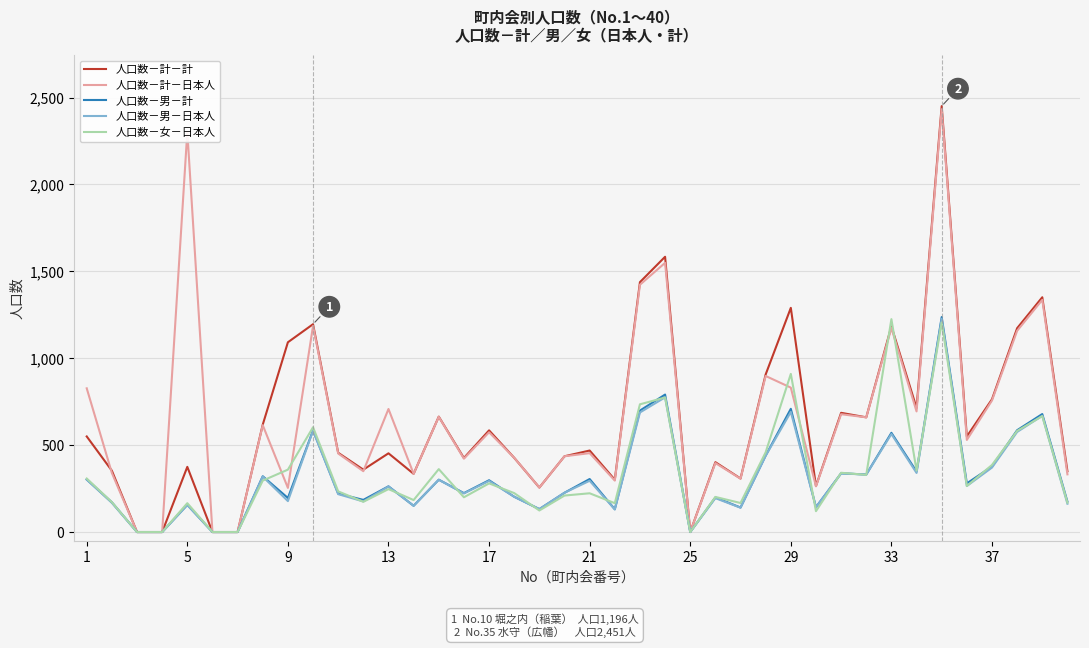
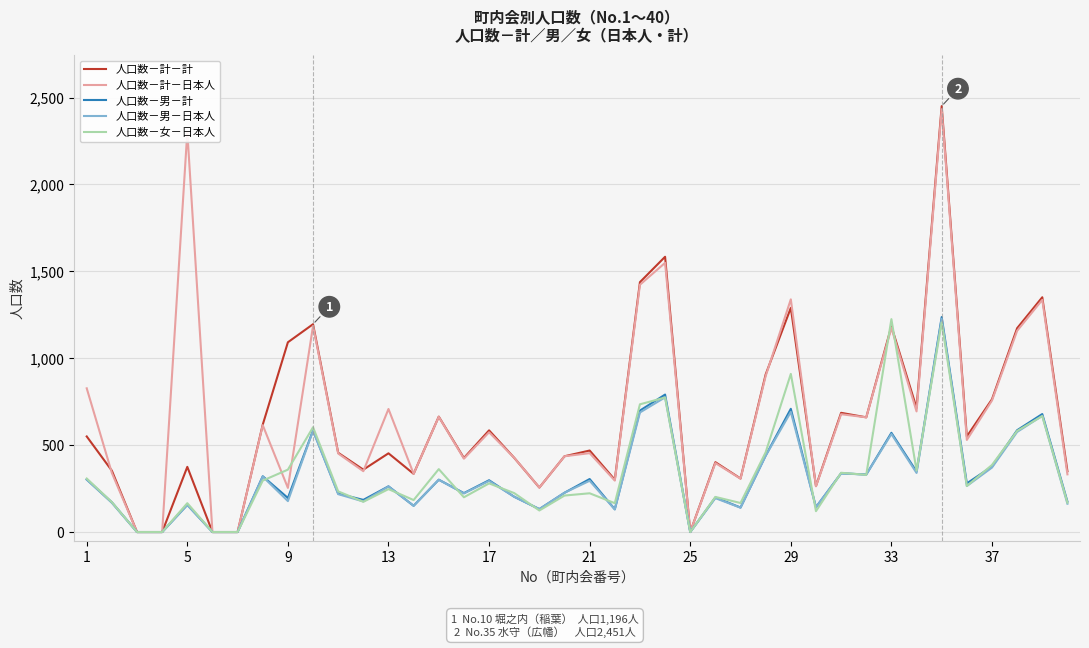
人口数－計－日本人, 29: 830 -> 1,340
